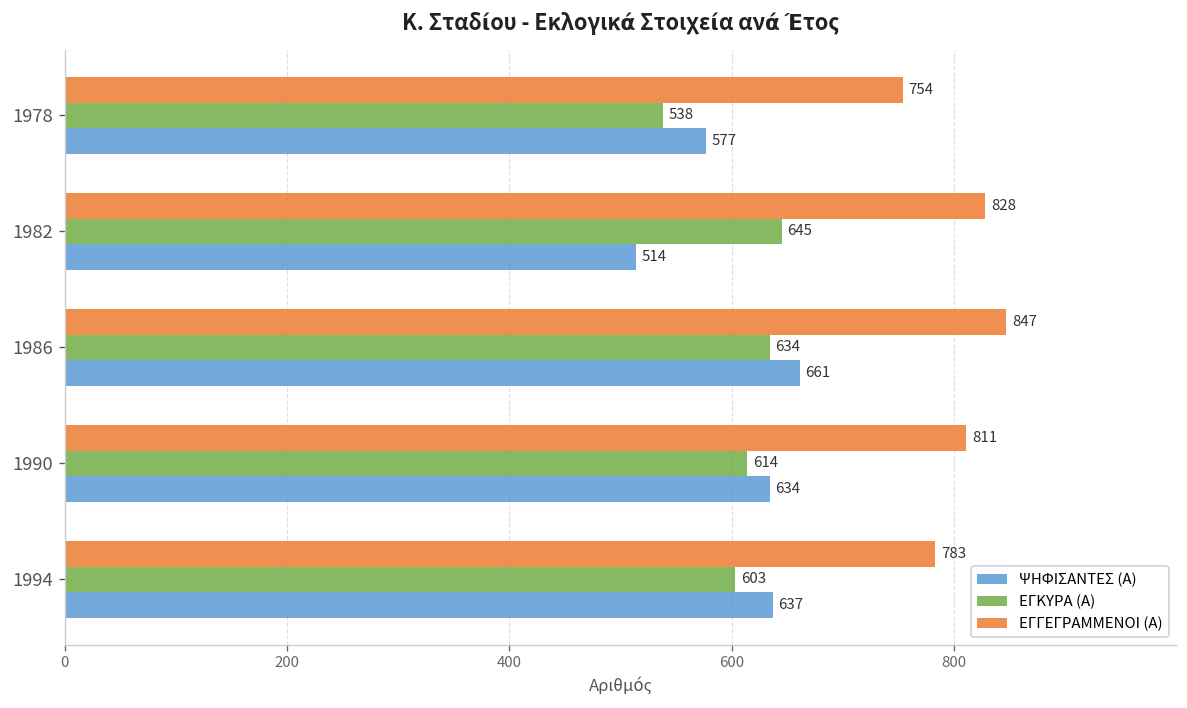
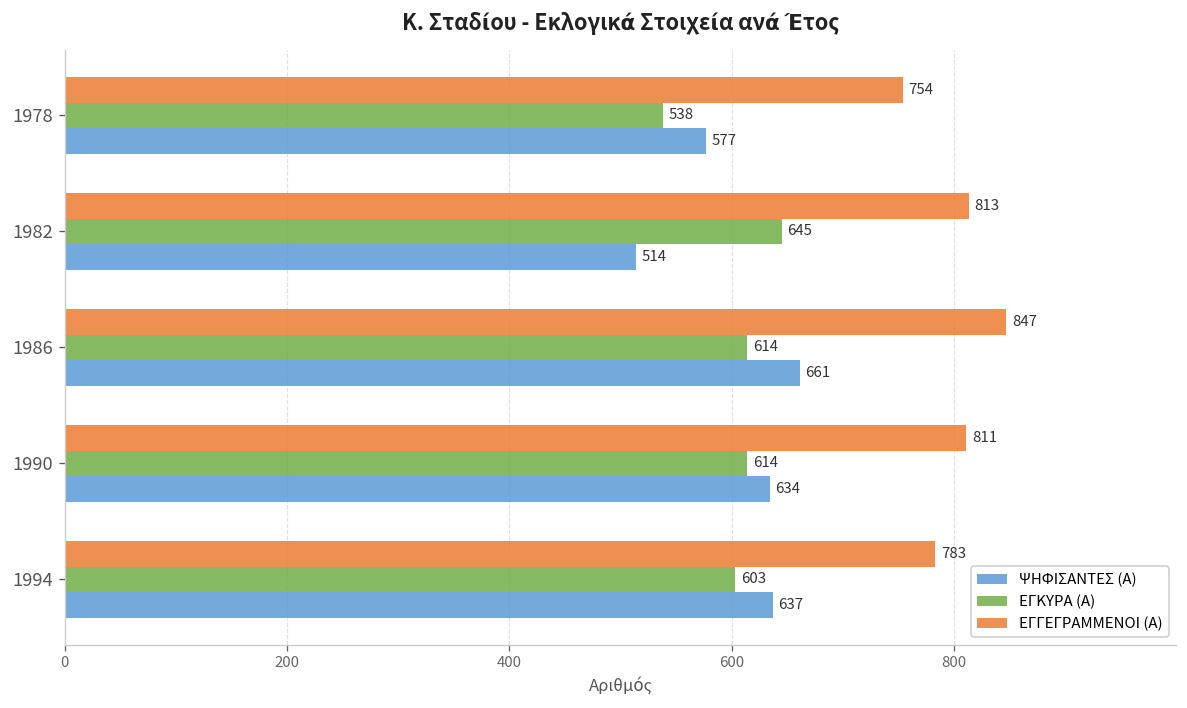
ΕΓΓΕΓΡΑΜΜΕΝΟΙ (Α), 1982: 828 -> 813
ΕΓΚΥΡΑ (Α), 1986: 634 -> 614
